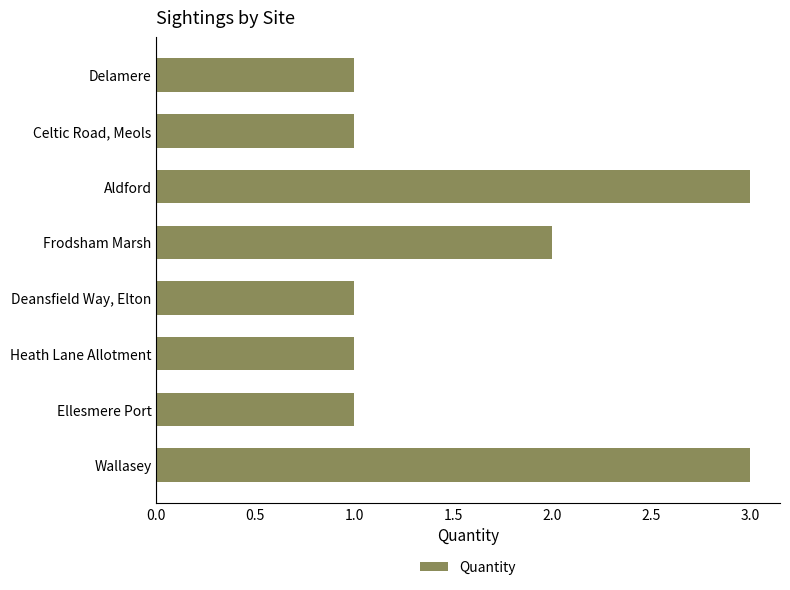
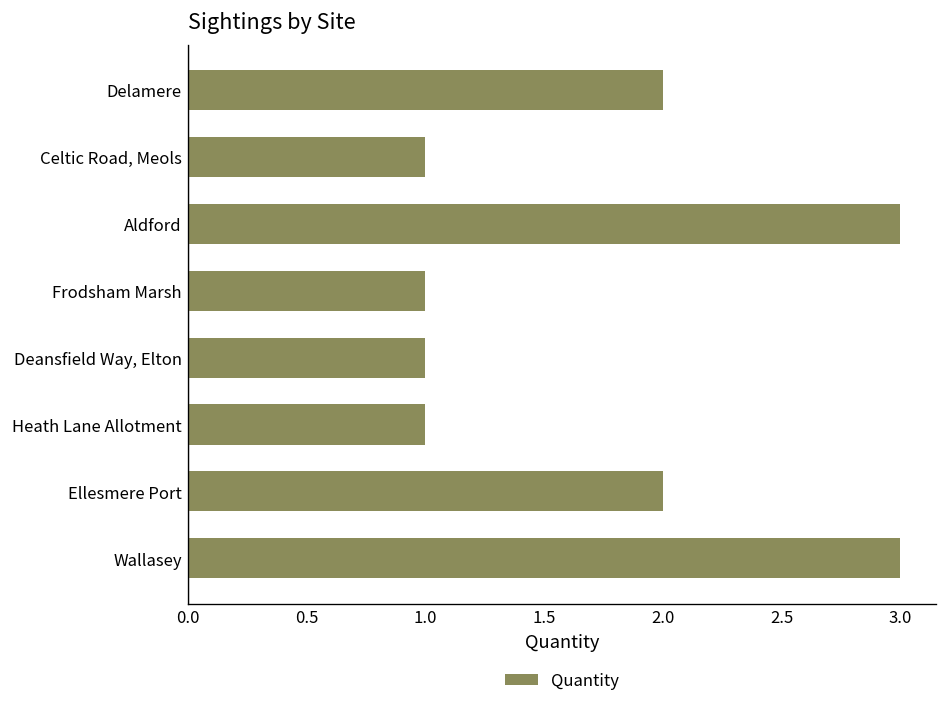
Delamere: 1 -> 2
Frodsham Marsh: 2 -> 1
Ellesmere Port: 1 -> 2
